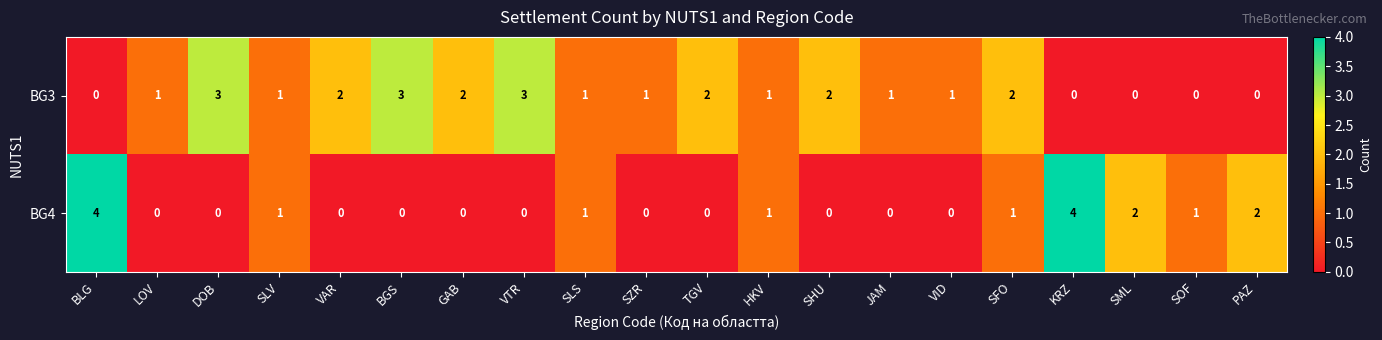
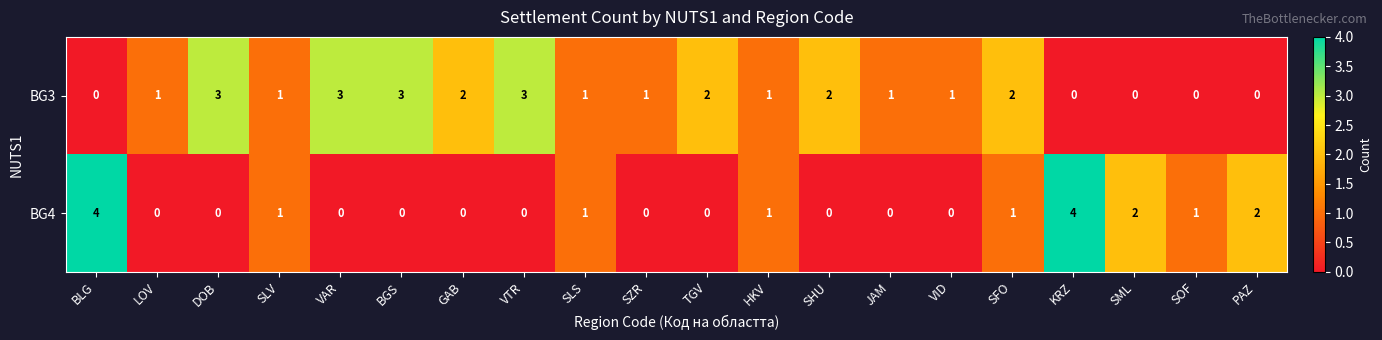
BG3, VAR: 2 -> 3
